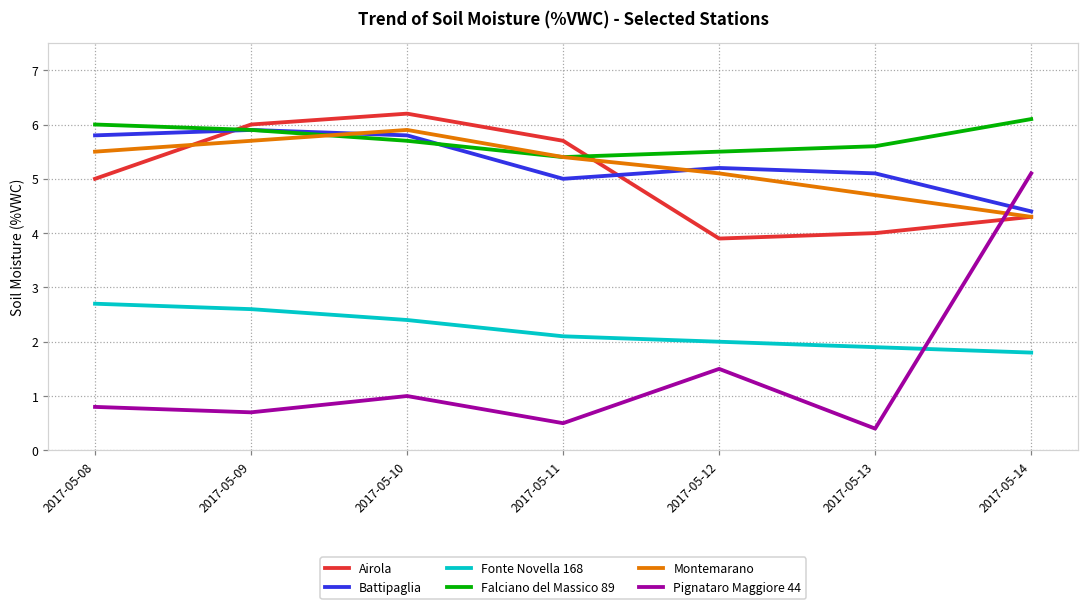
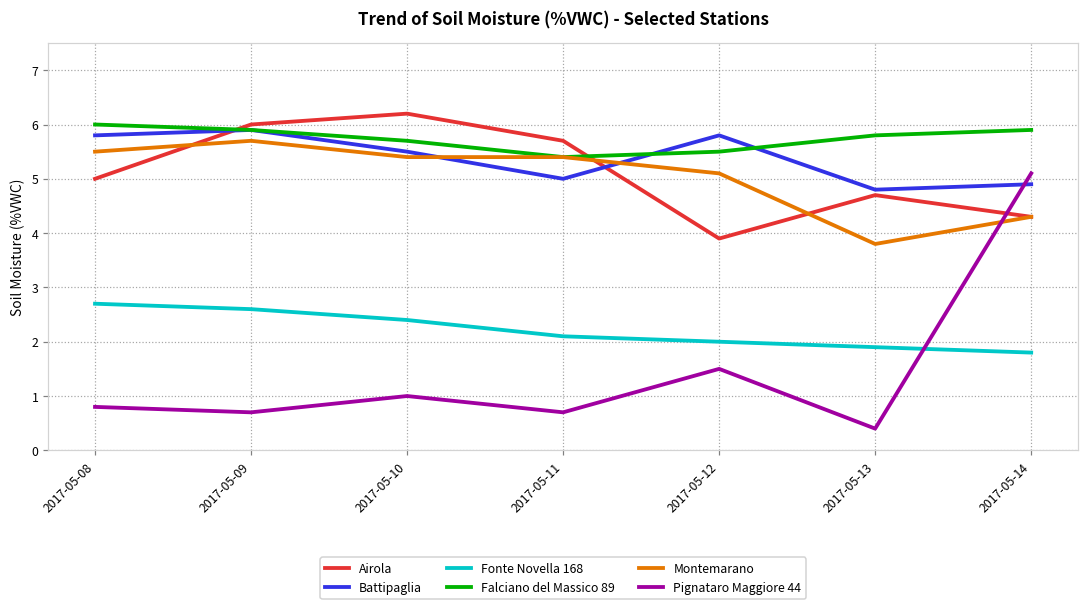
Battipaglia, 2017-05-10: 5.8 -> 5.5
Montemarano, 2017-05-10: 5.9 -> 5.4
Pignataro Maggiore 44, 2017-05-11: 0.5 -> 0.7
Battipaglia, 2017-05-12: 5.2 -> 5.8
Airola, 2017-05-13: 4.0 -> 4.7
Battipaglia, 2017-05-13: 5.1 -> 4.8
Falciano del Massico 89, 2017-05-13: 5.6 -> 5.8
Montemarano, 2017-05-13: 4.7 -> 3.8
Battipaglia, 2017-05-14: 4.4 -> 4.9
Falciano del Massico 89, 2017-05-14: 6.1 -> 5.9
